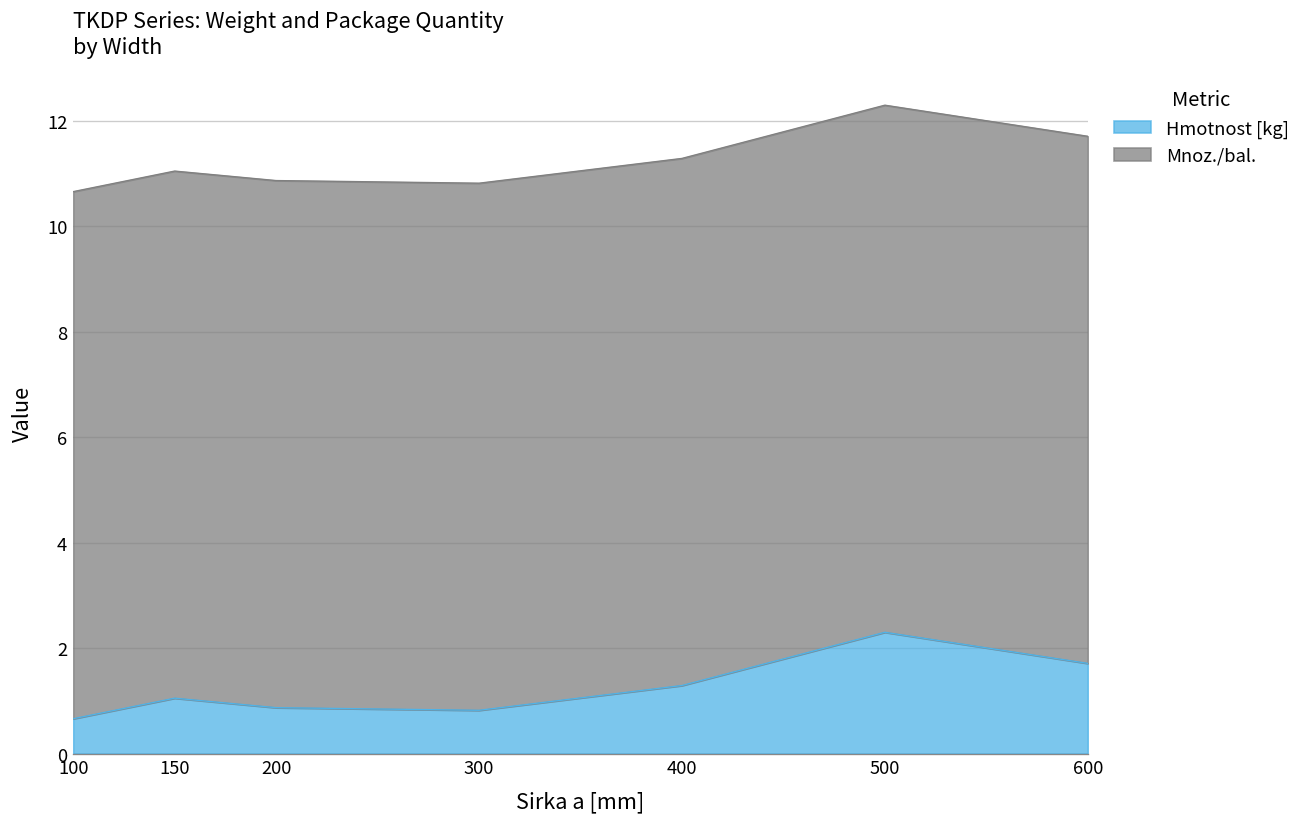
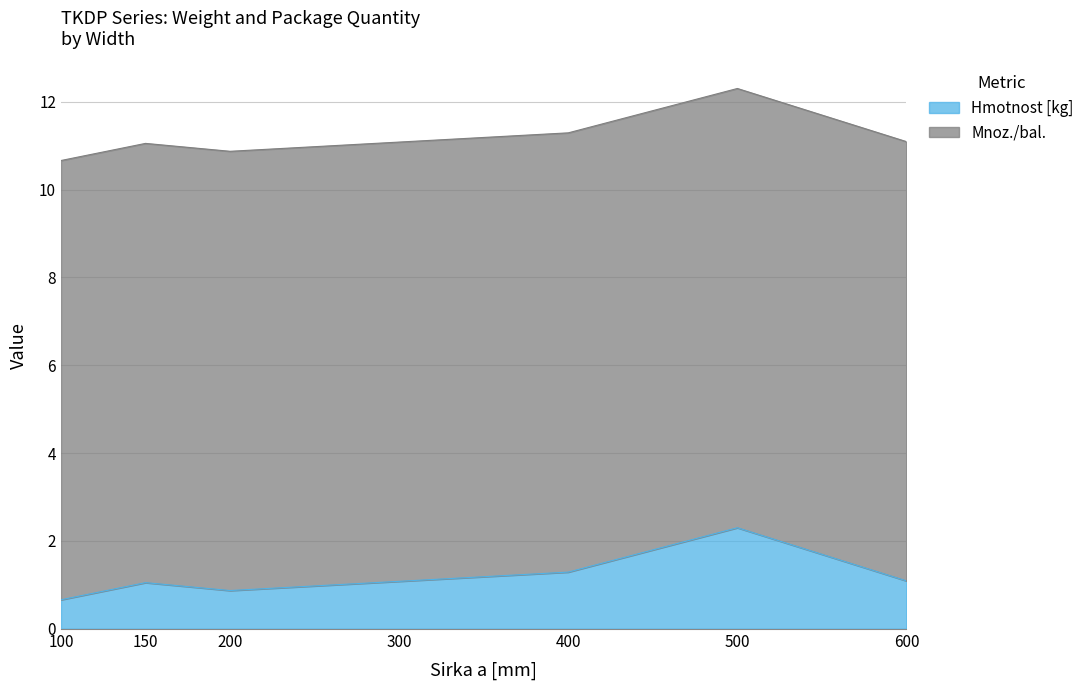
Hmotnost [kg], 300: 0.8 -> 1.1
Hmotnost [kg], 600: 1.7 -> 1.1
